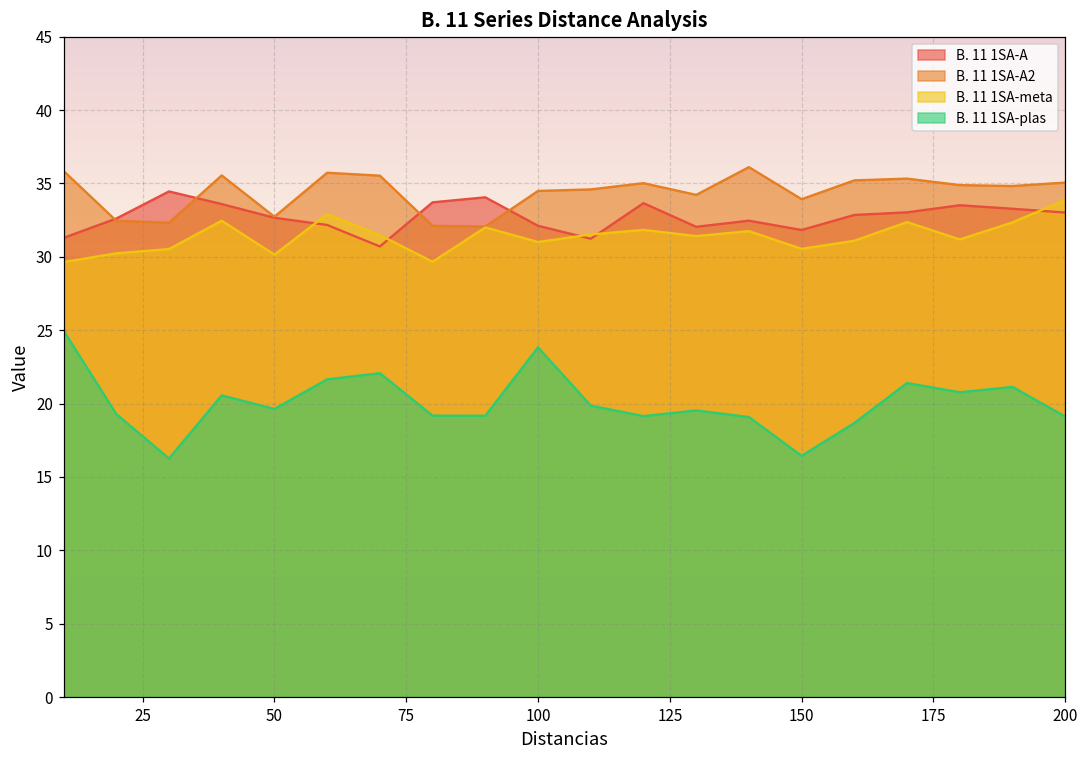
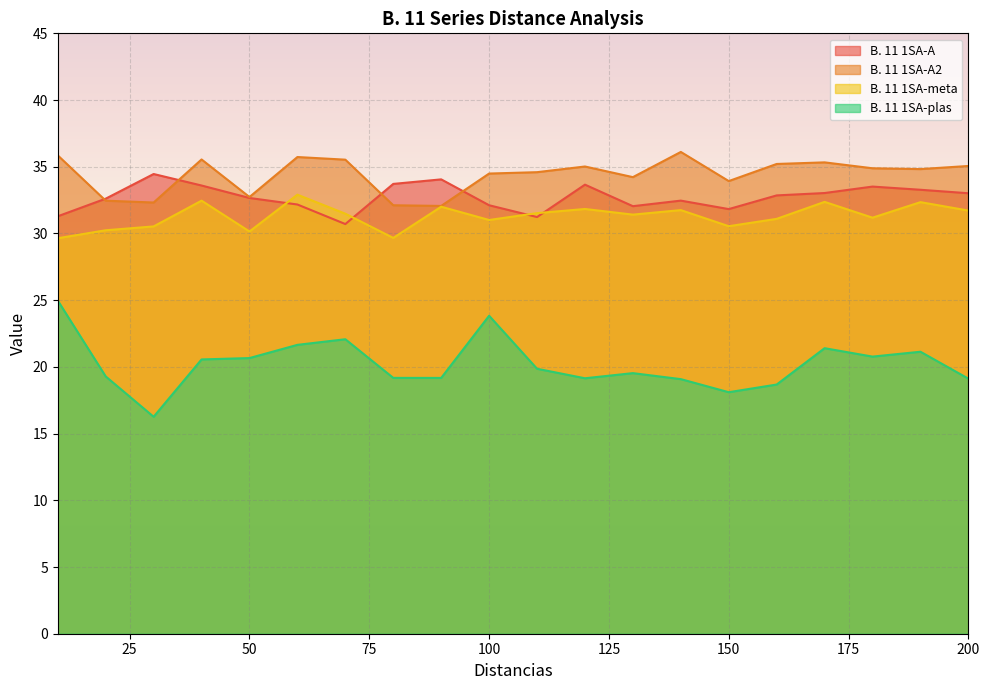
B. 11 1SA-plas, 50: 19.6 -> 20.7
B. 11 1SA-plas, 150: 16.4 -> 18.1
B. 11 1SA-meta, 200: 33.9 -> 31.7
